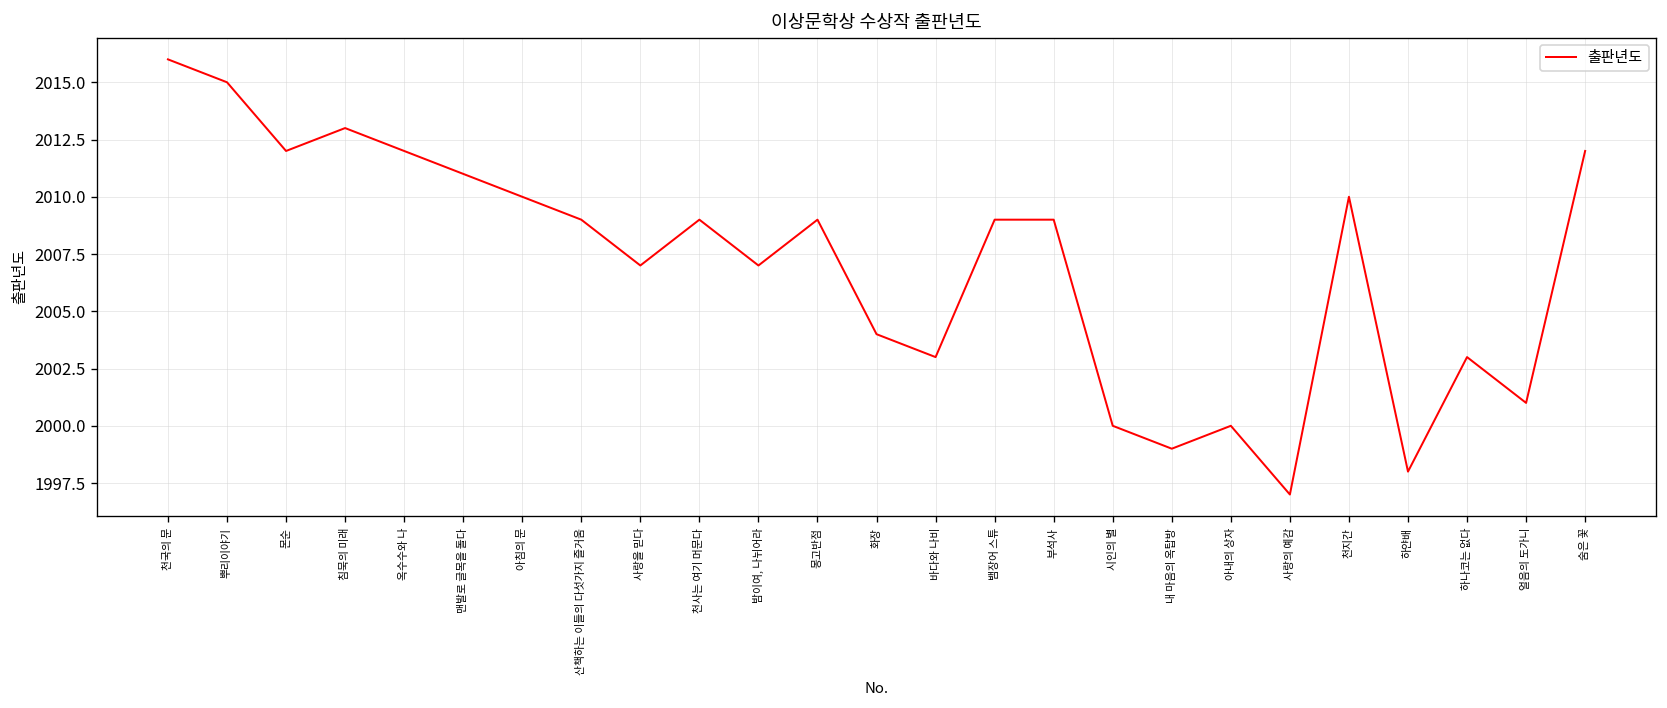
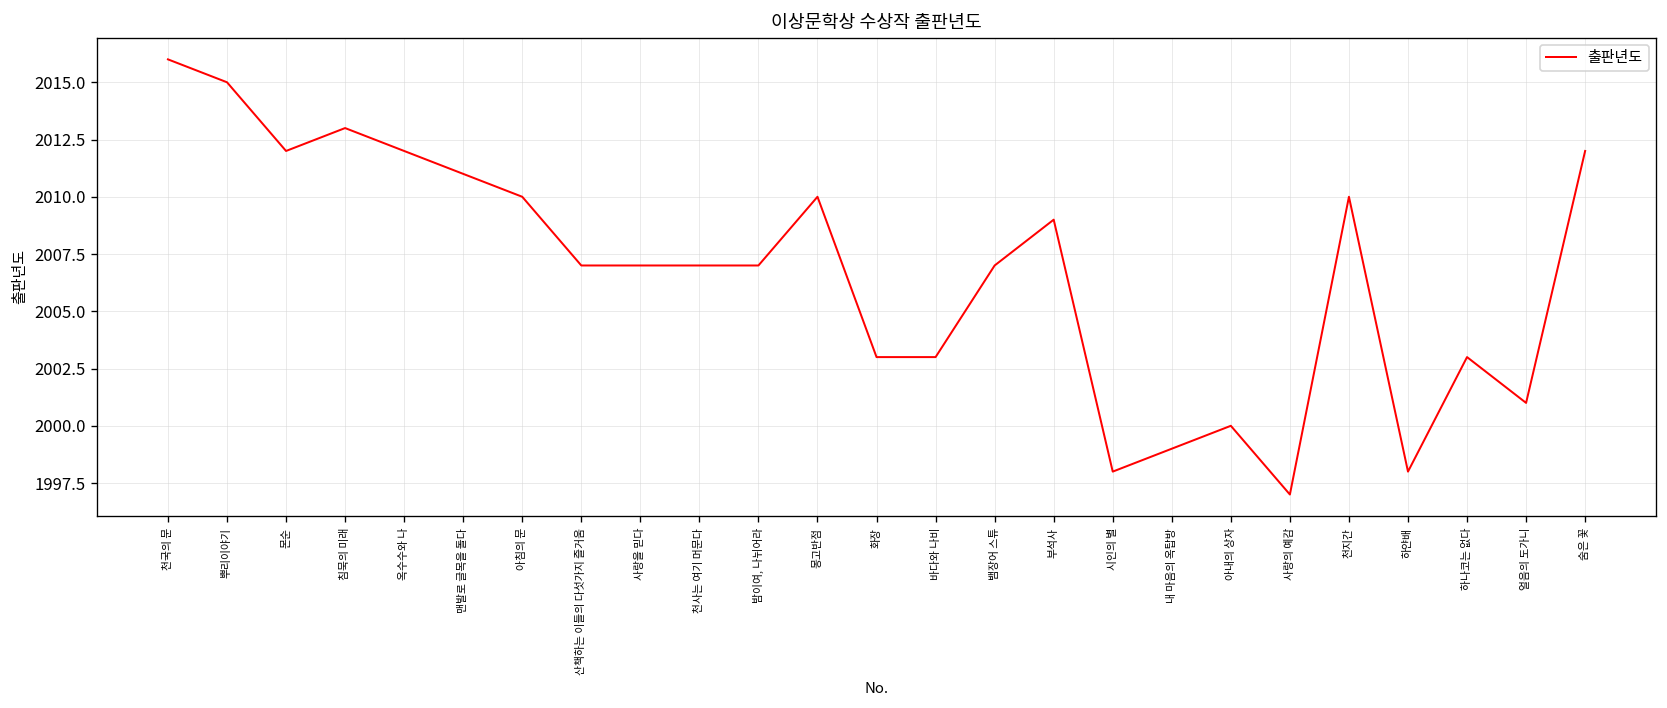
산책하는 이들의 다섯가지 즐거움: 2009 -> 2007
천사는 여기 머문다: 2009 -> 2007
몽고반점: 2009 -> 2010
화장: 2004 -> 2003
뱀장어 스튜: 2009 -> 2007
시인의 별: 2000 -> 1998
